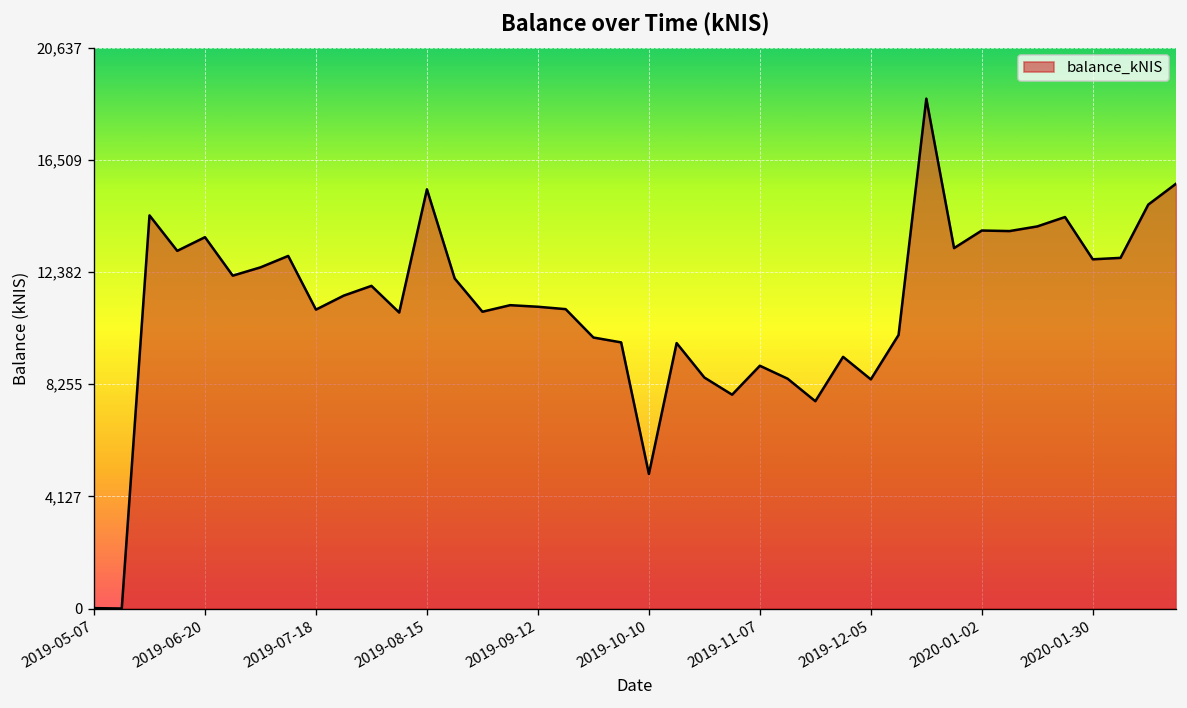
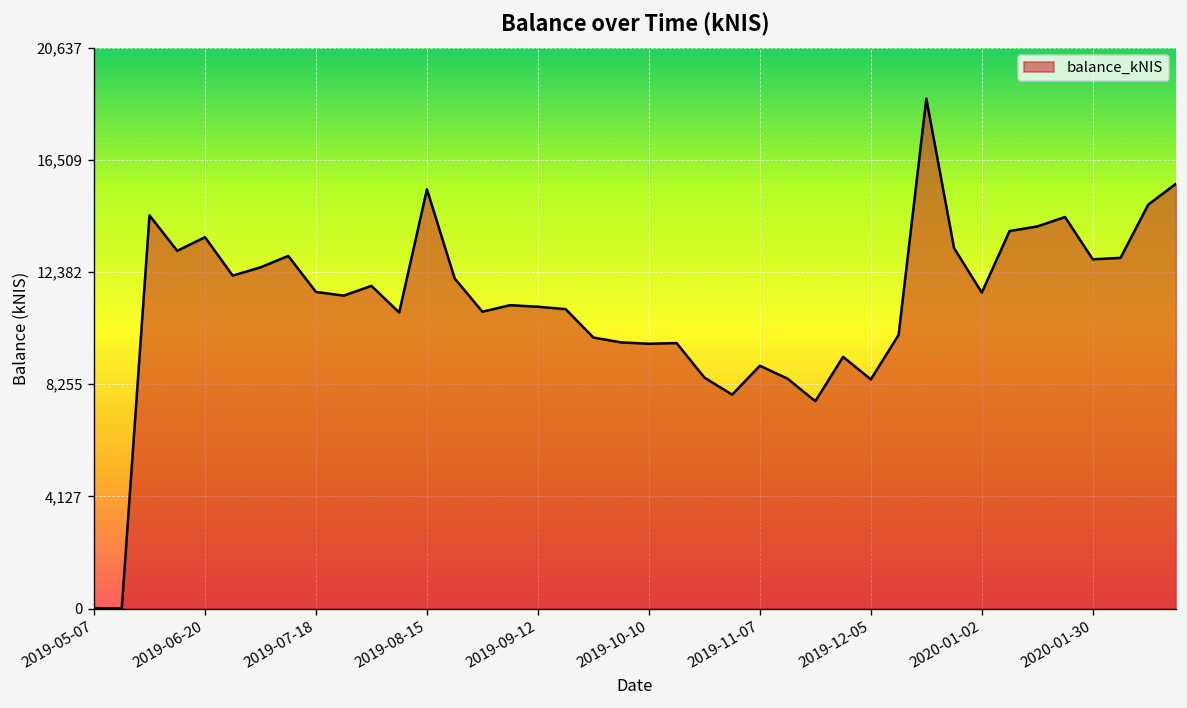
2019-07-18: 11,000 -> 11,600
2019-10-10: 5,000 -> 9,700
2020-01-02: 13,900 -> 11,600
